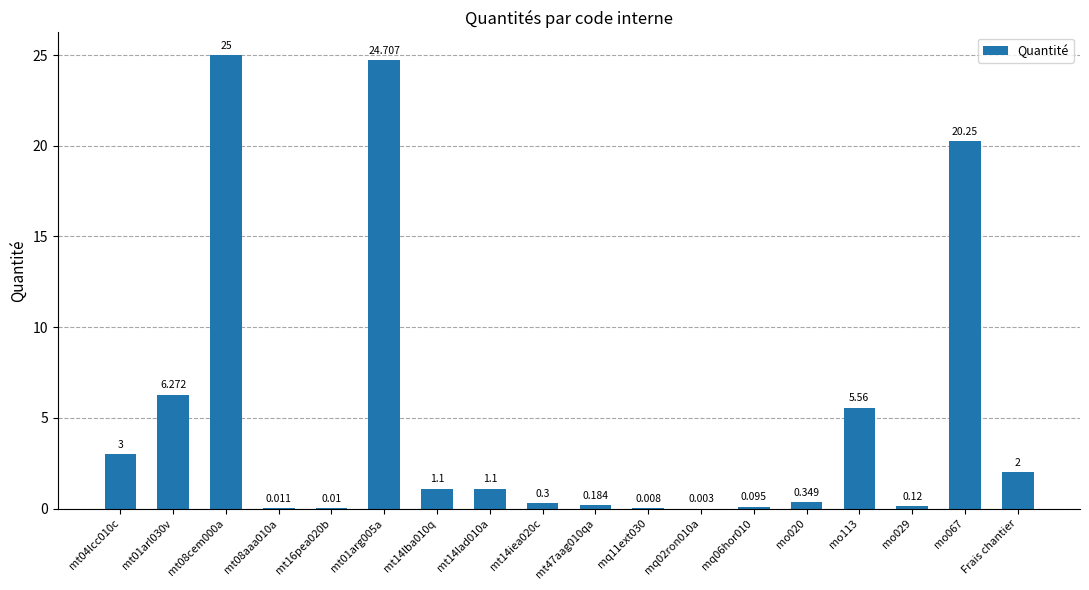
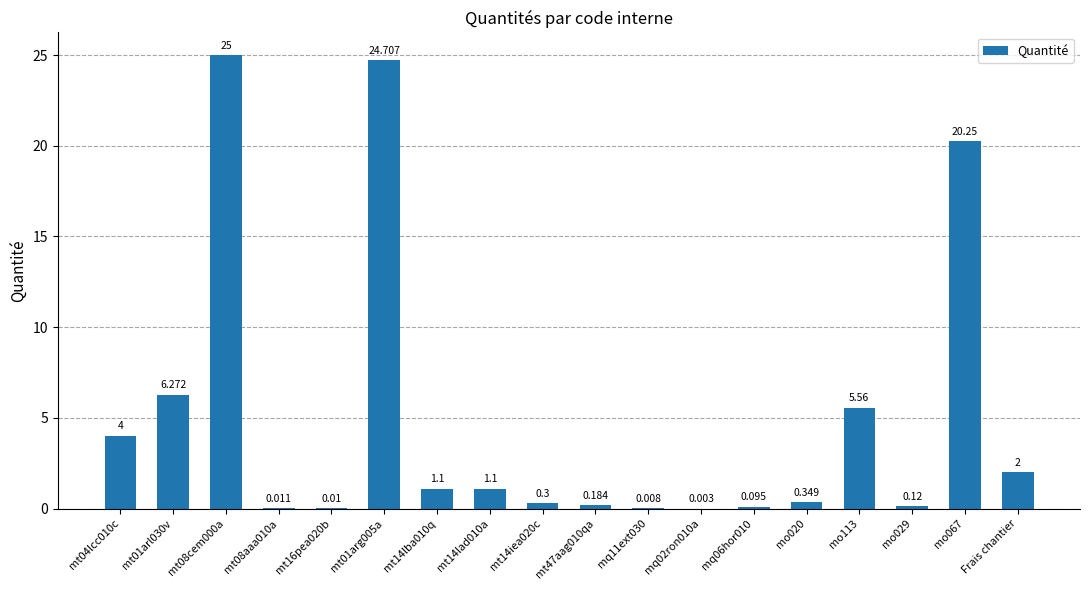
mt04lcc010c: 3 -> 4
